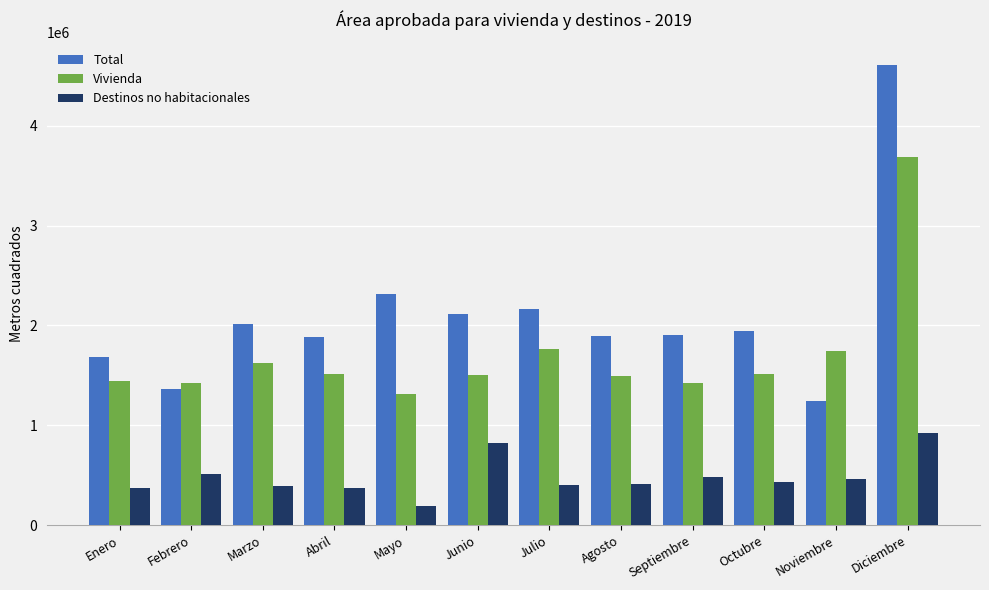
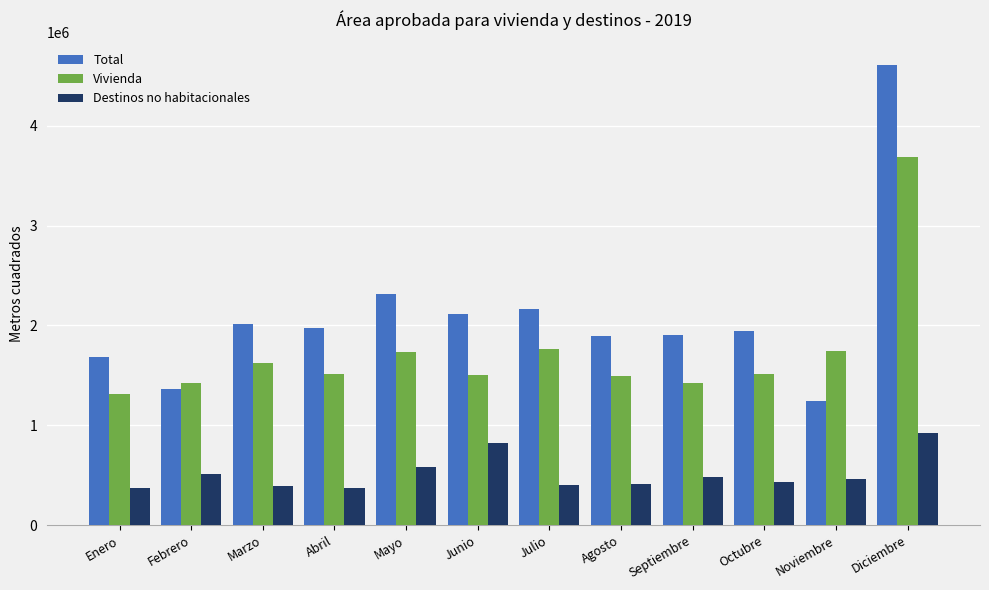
Vivienda, Enero: 1400000 -> 1300000
Total, Abril: 1900000 -> 2000000
Vivienda, Mayo: 1300000 -> 1700000
Destinos no habitacionales, Mayo: 200000 -> 600000
